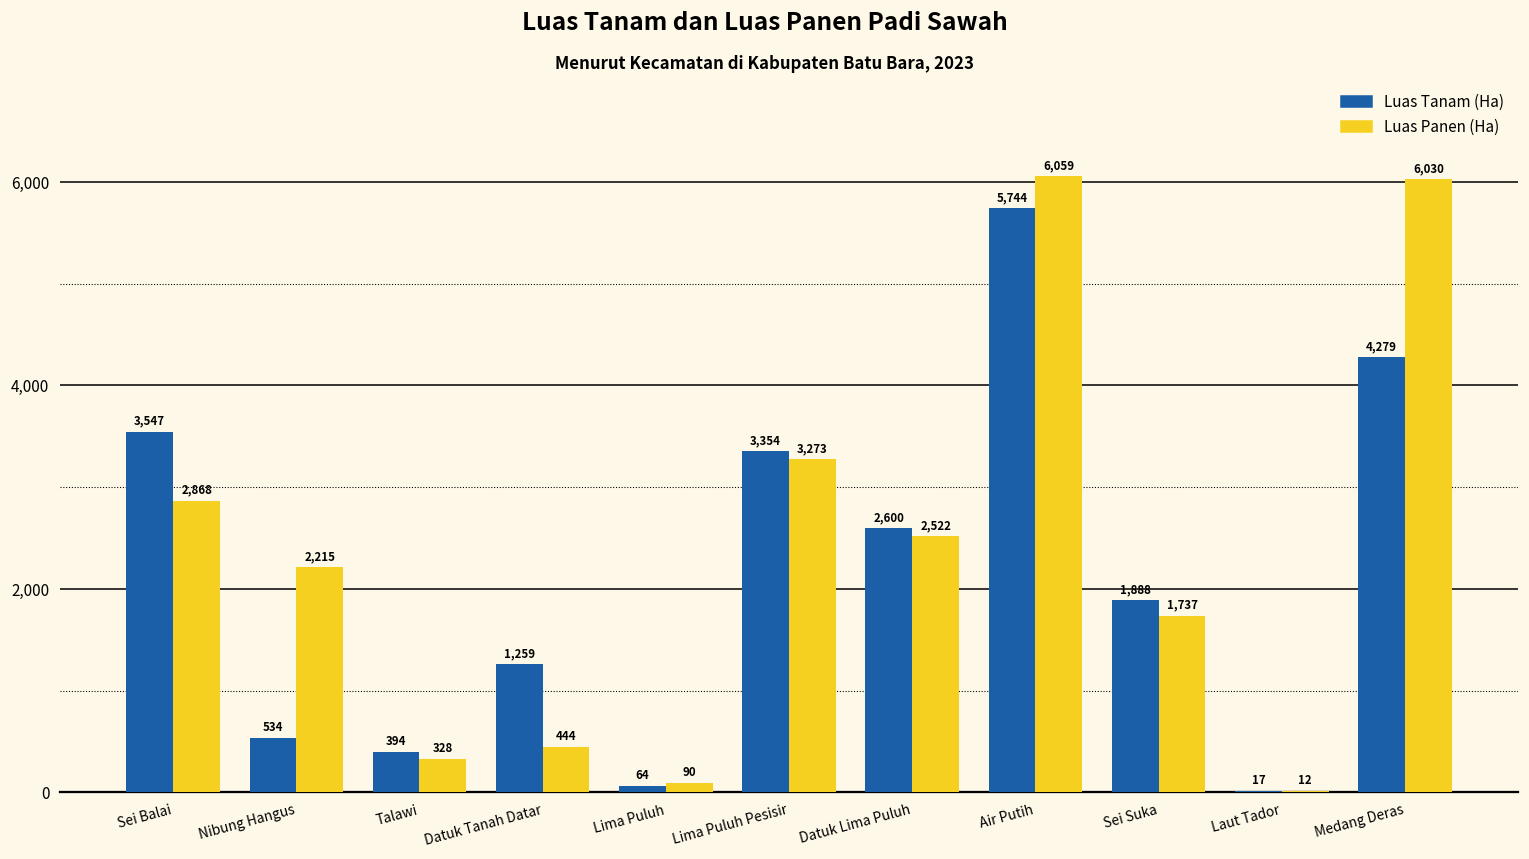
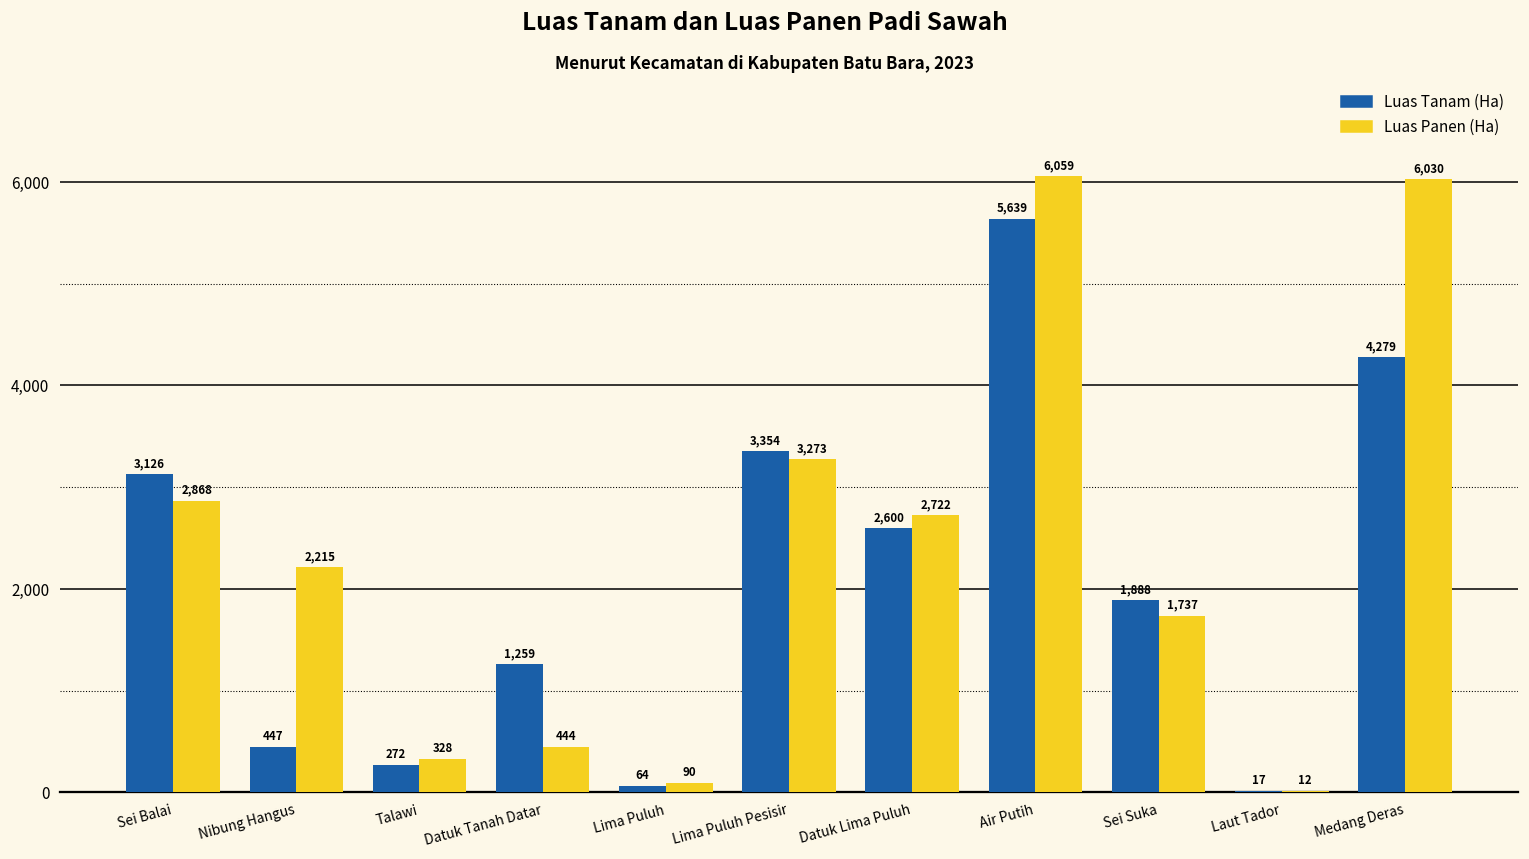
Luas Tanam (Ha), Sei Balai: 3,547 -> 3,126
Luas Tanam (Ha), Nibung Hangus: 534 -> 447
Luas Tanam (Ha), Talawi: 394 -> 272
Luas Panen (Ha), Datuk Lima Puluh: 2,522 -> 2,722
Luas Tanam (Ha), Air Putih: 5,744 -> 5,639
